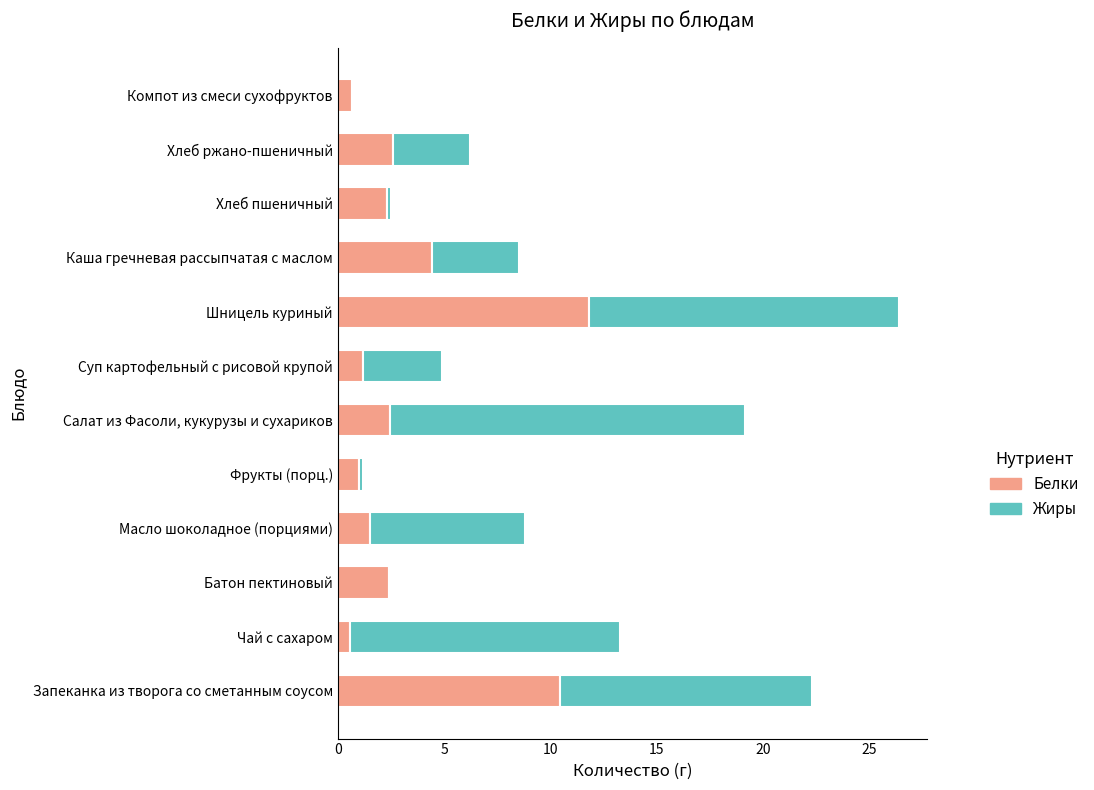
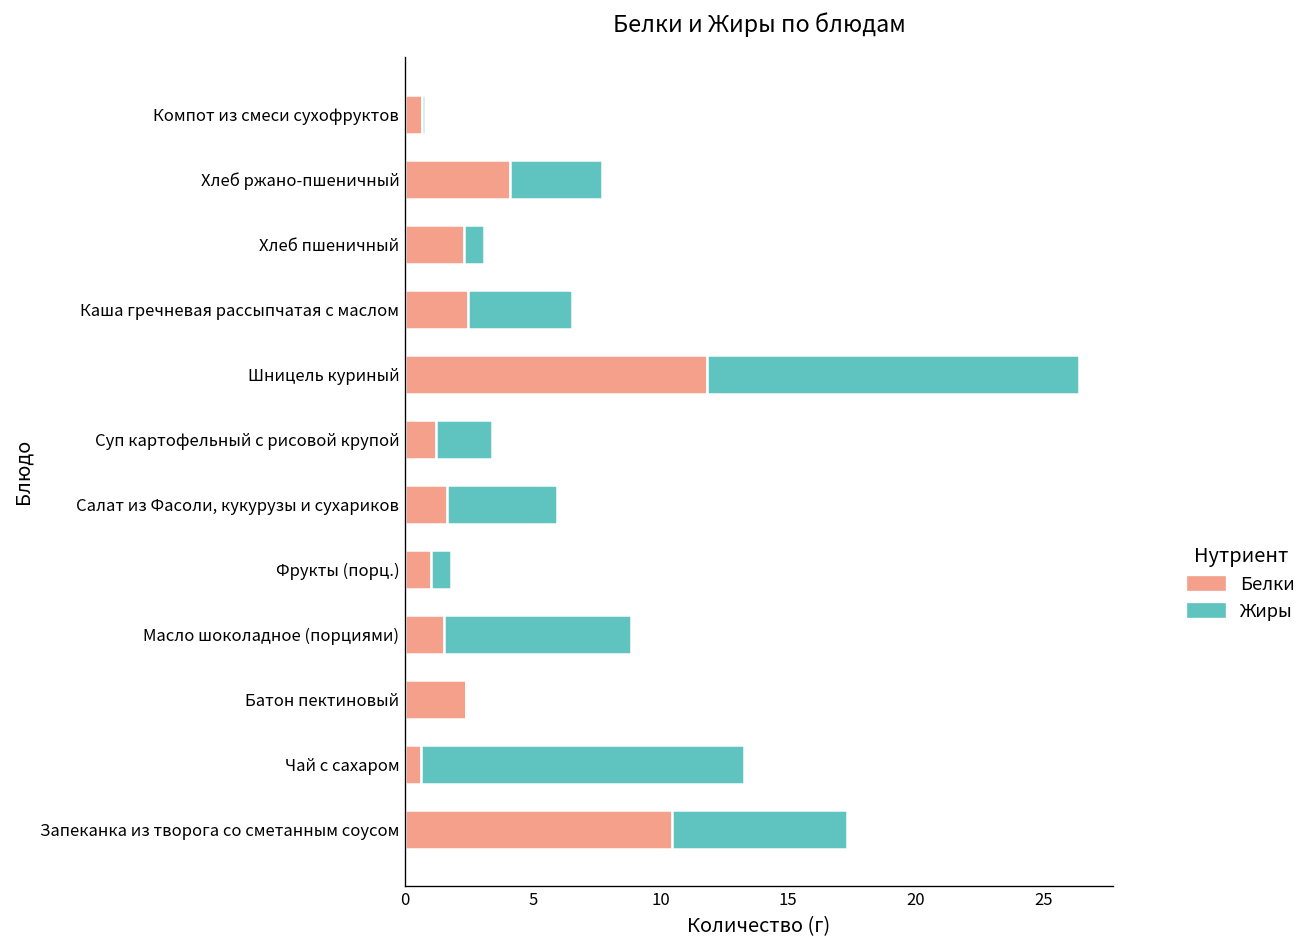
Белки, Хлеб ржано-пшеничный: 2.6 -> 4.1
Жиры, Хлеб пшеничный: 0.2 -> 0.8
Белки, Каша гречневая рассыпчатая с маслом: 4.5 -> 2.5
Жиры, Суп картофельный с рисовой крупой: 3.7 -> 2.2
Белки, Салат из Фасоли, кукурузы и сухариков: 2.5 -> 1.7
Жиры, Салат из Фасоли, кукурузы и сухариков: 16.7 -> 4.3
Жиры, Фрукты (порц.): 0.2 -> 0.8
Жиры, Запеканка из творога со сметанным соусом: 11.8 -> 6.8
